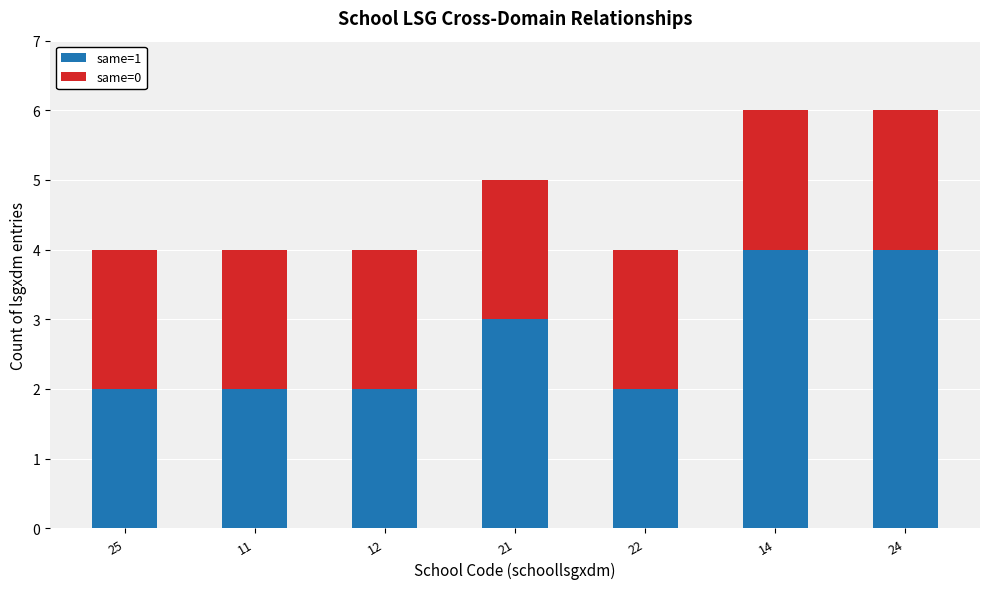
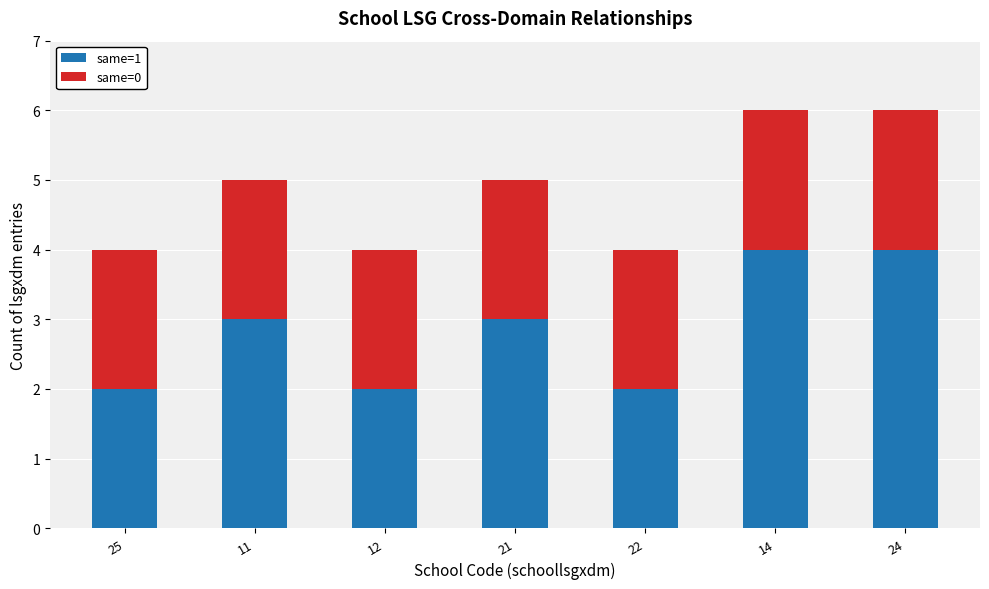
same=1, 11: 2 -> 3
